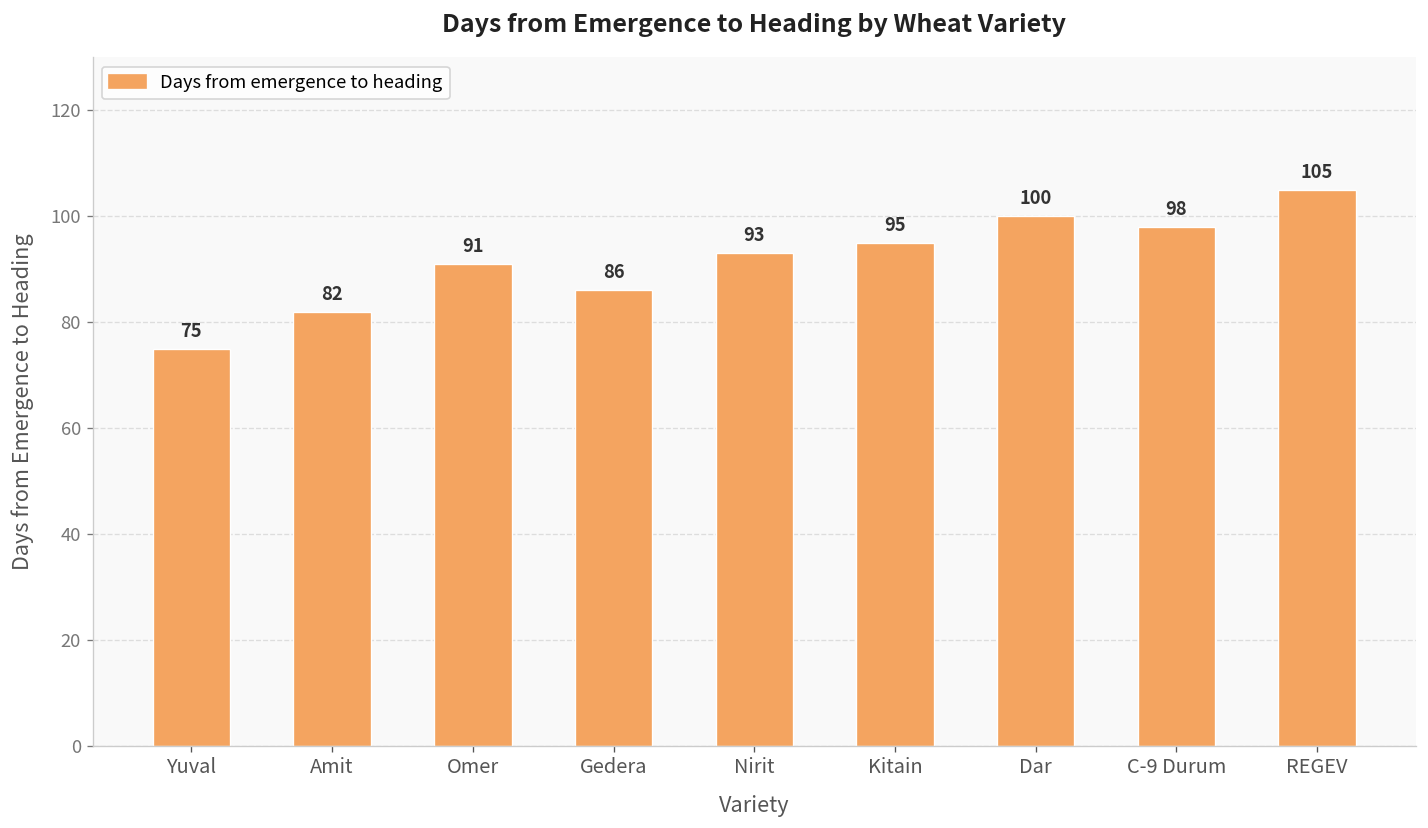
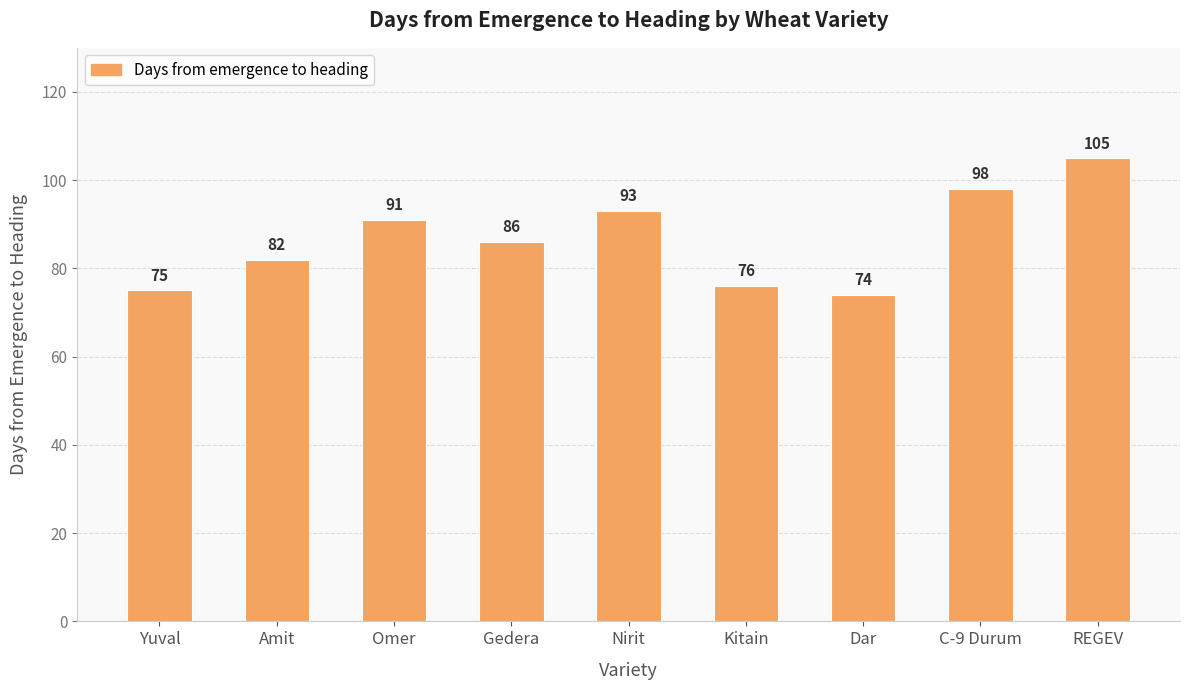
Kitain: 95 -> 76
Dar: 100 -> 74
